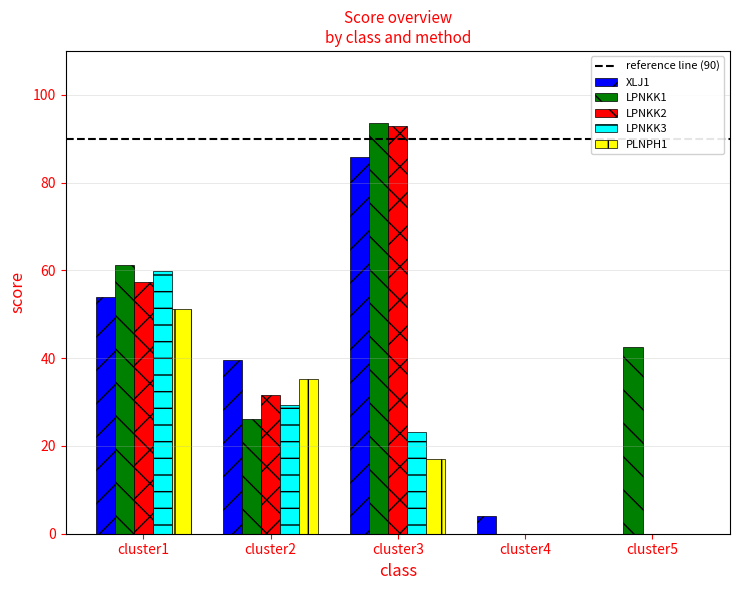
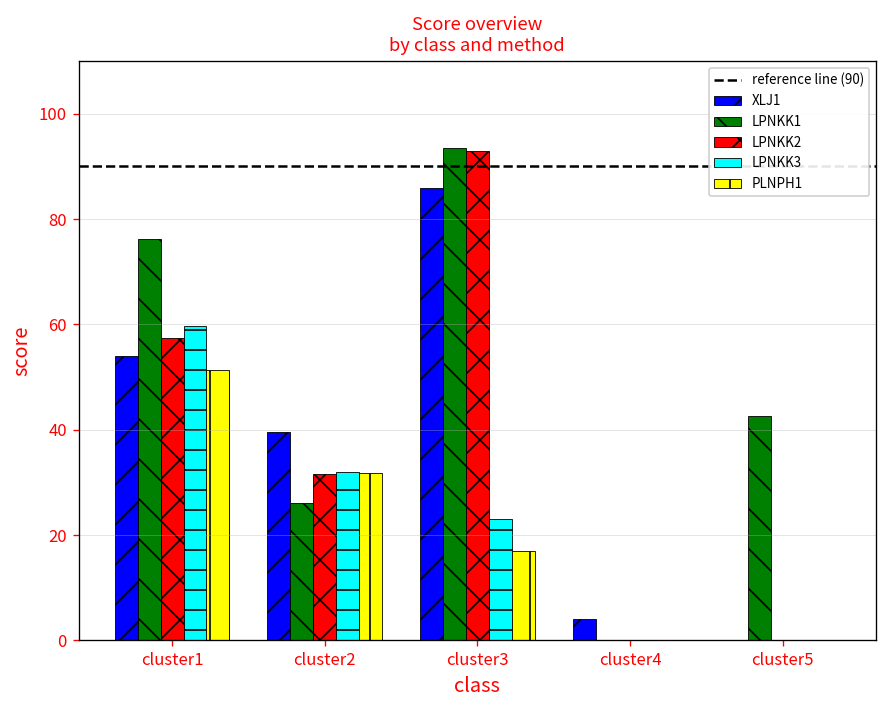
LPNKK1, cluster1: 61 -> 76
LPNKK3, cluster2: 29 -> 32
PLNPH1, cluster2: 35 -> 32
